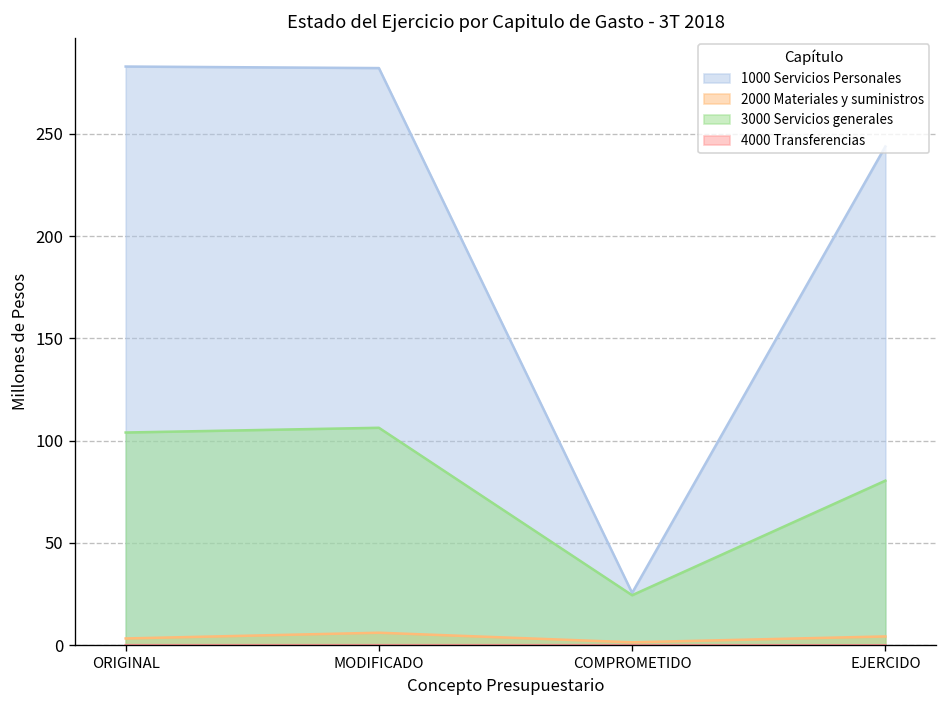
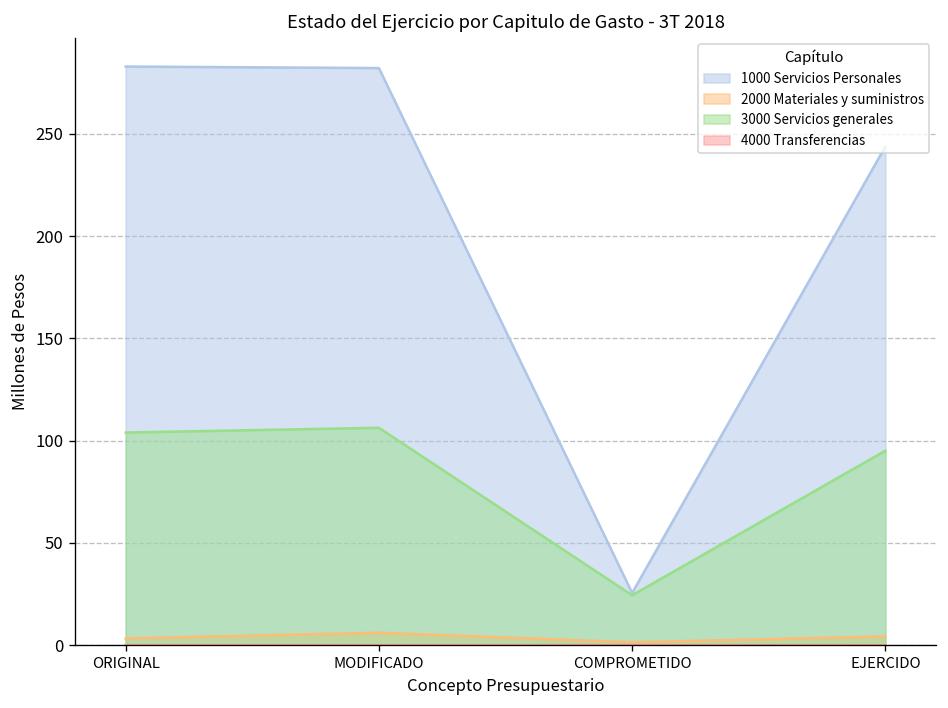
3000 Servicios generales, EJERCIDO: 80 -> 95
